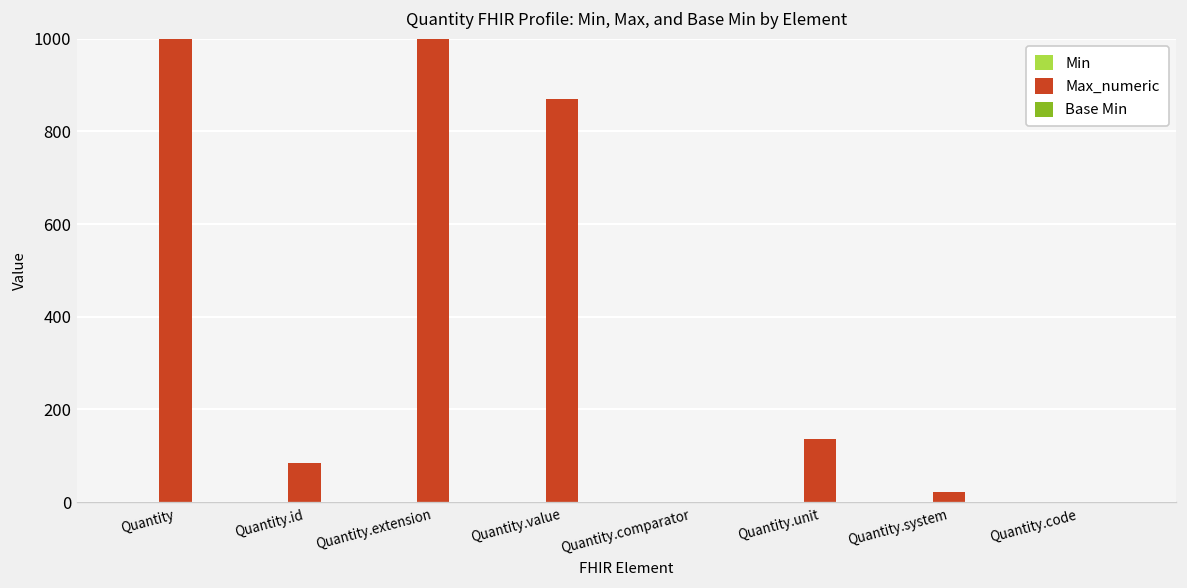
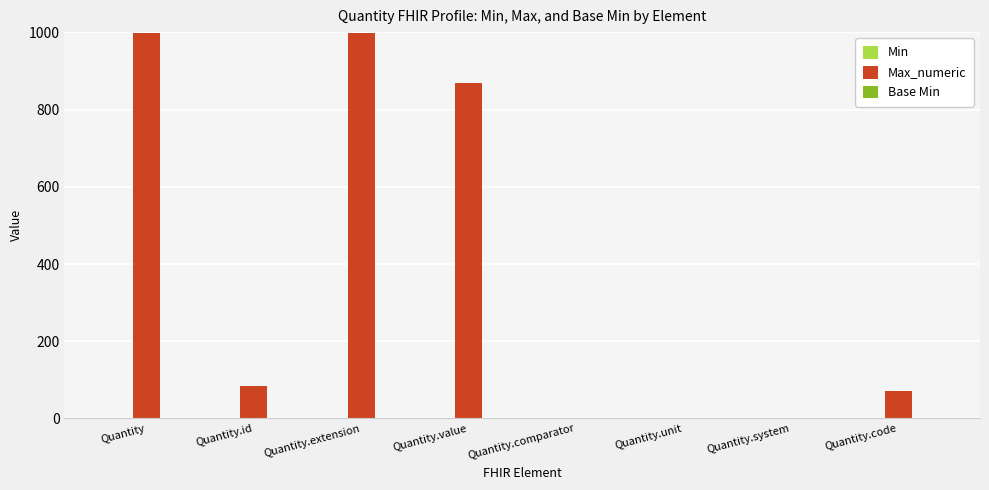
Max_numeric, Quantity.unit: 140 -> 0
Max_numeric, Quantity.system: 20 -> 0
Max_numeric, Quantity.code: 0 -> 70
